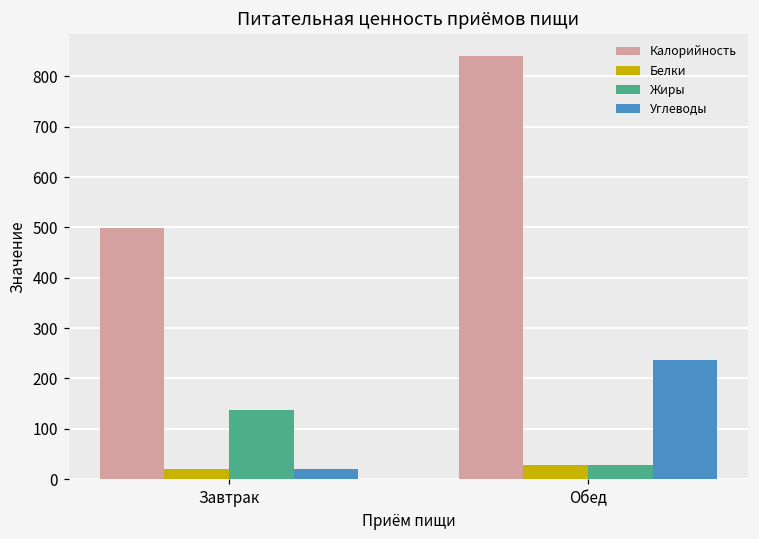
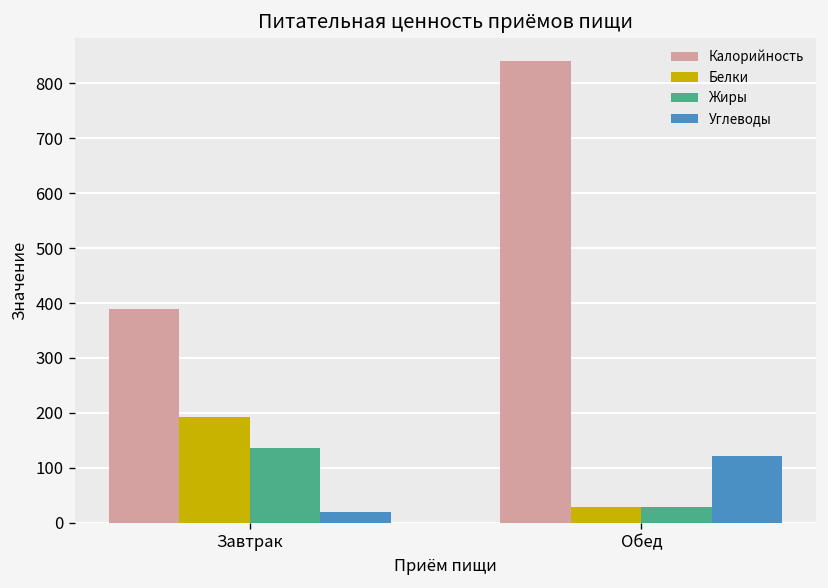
Калорийность, Завтрак: 500 -> 390
Белки, Завтрак: 20 -> 190
Углеводы, Обед: 240 -> 120
